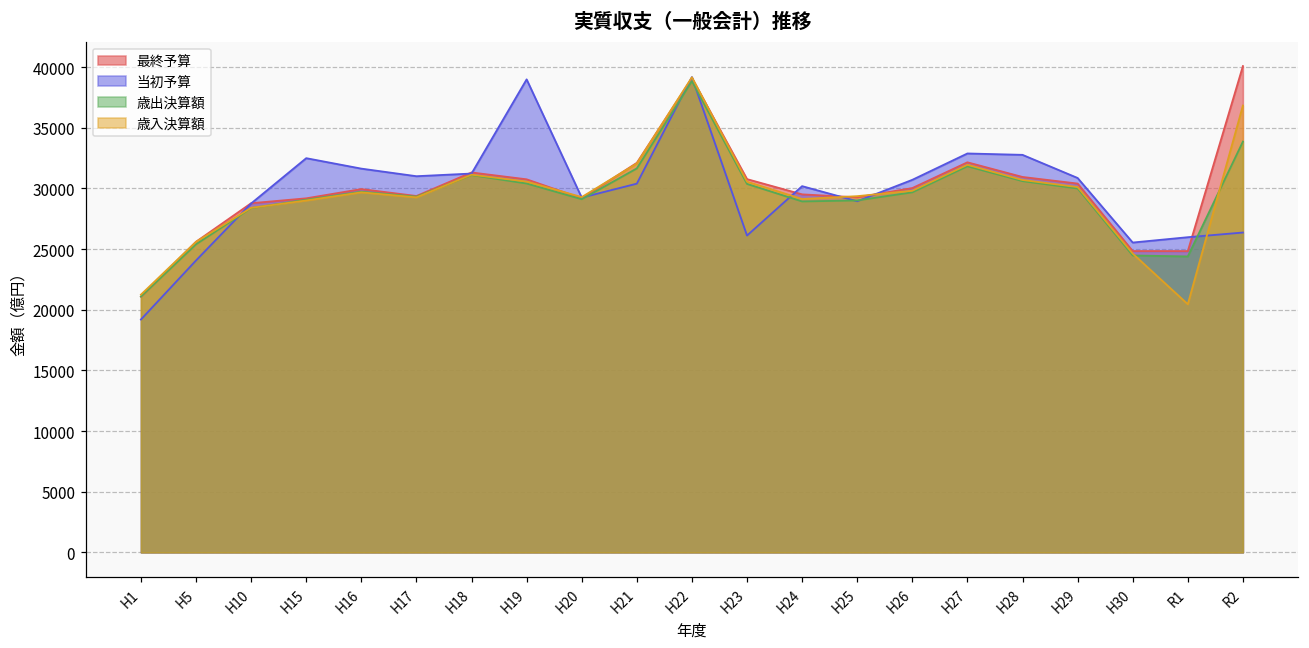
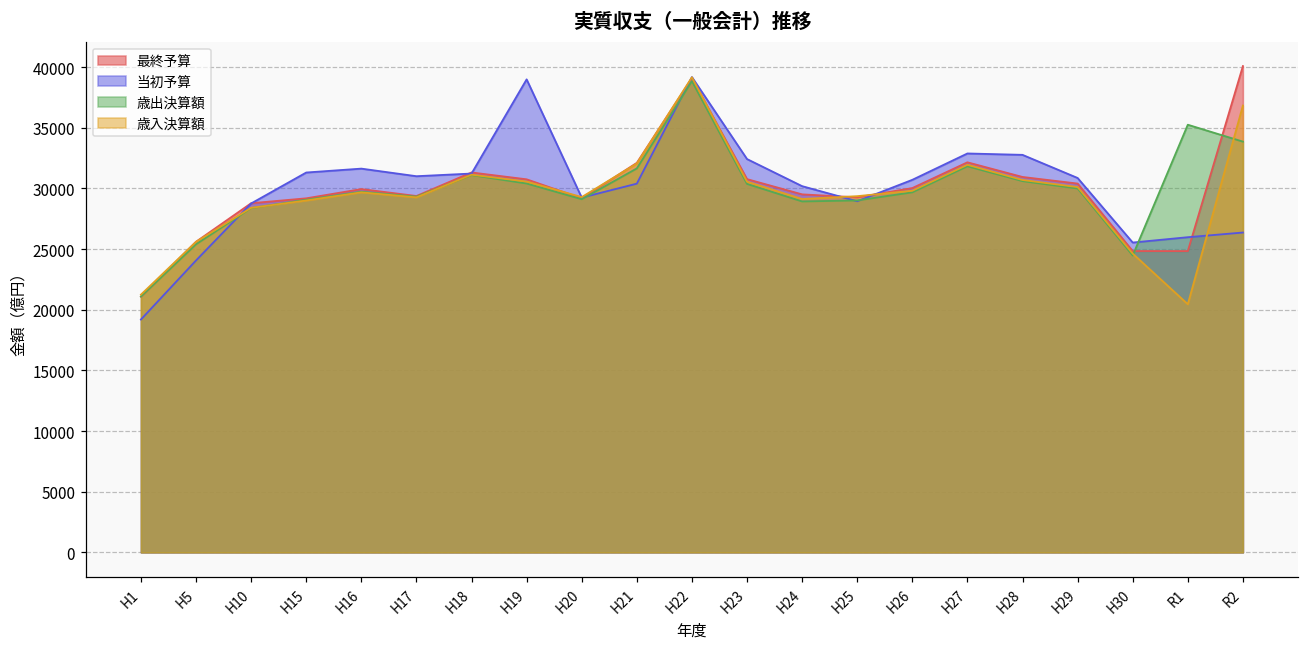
当初予算, H15: 32500 -> 31300
当初予算, H23: 26100 -> 32400
歳出決算額, R1: 24400 -> 35300
